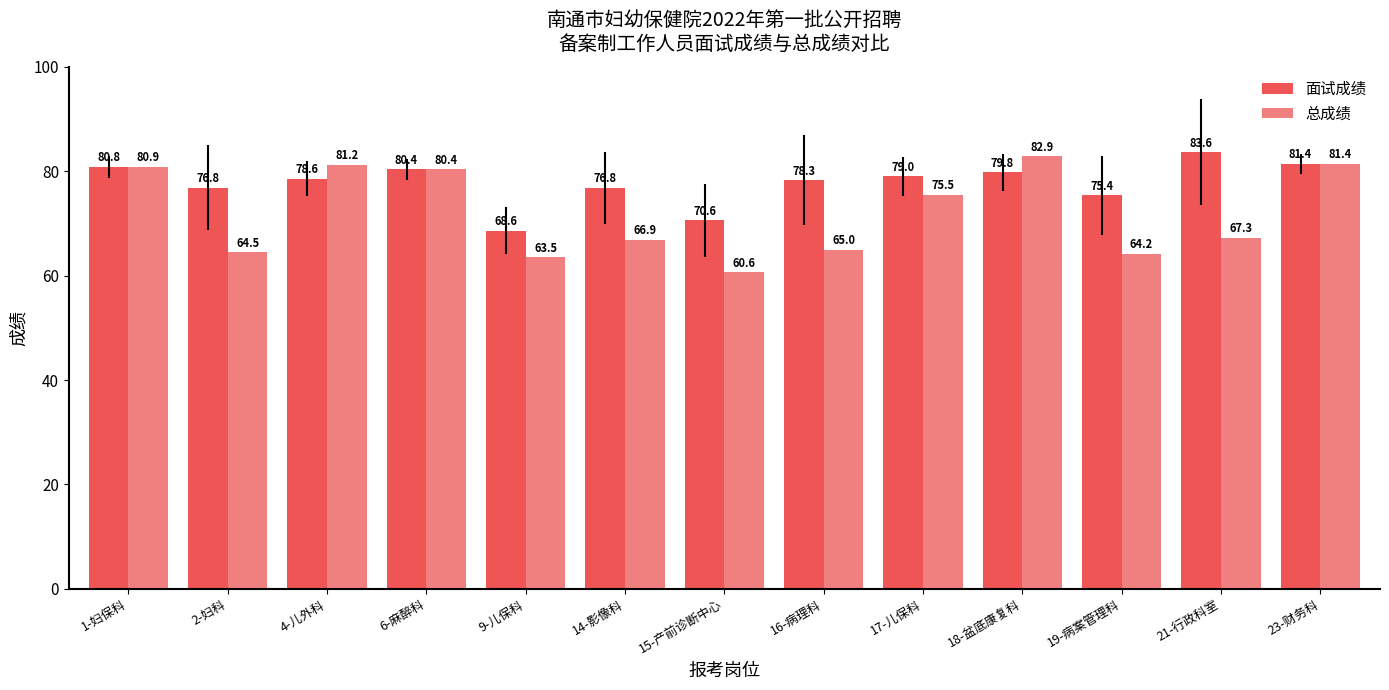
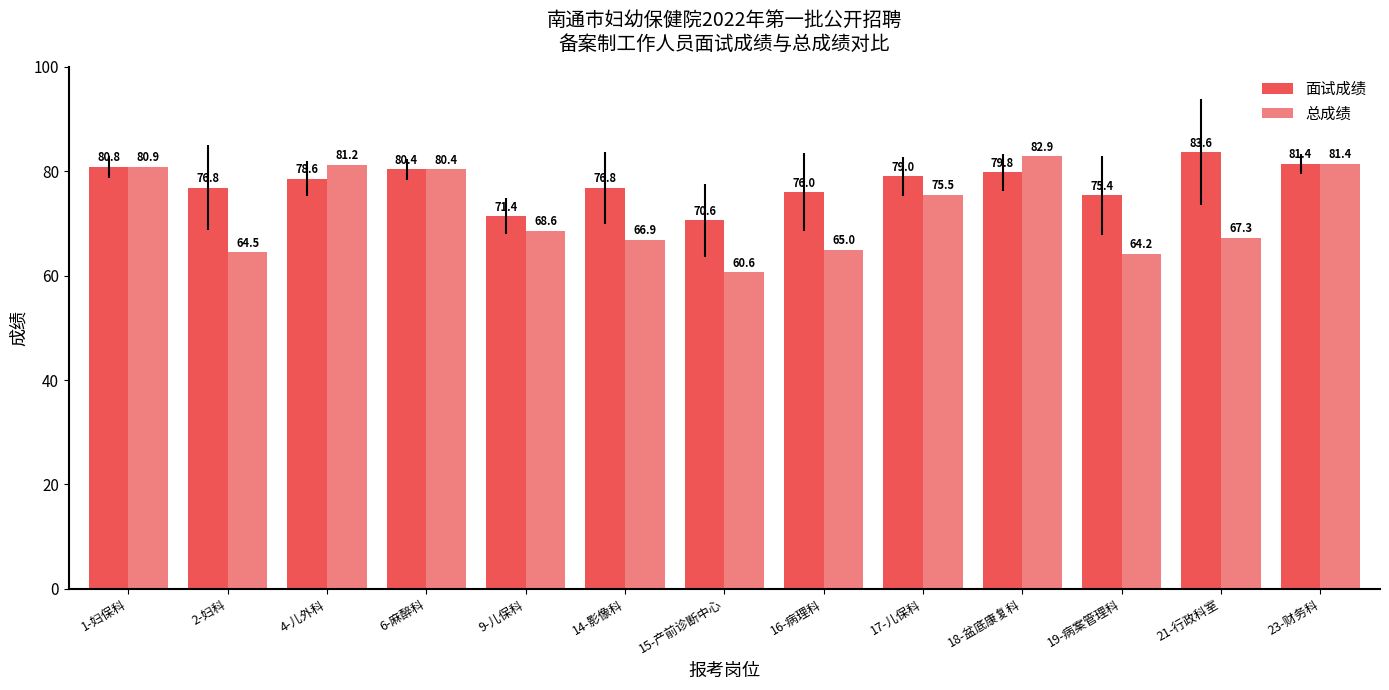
面试成绩, 9-儿保科: 68.6 -> 71.4
总成绩, 9-儿保科: 63.5 -> 68.6
面试成绩, 16-病理科: 78.3 -> 76.0
